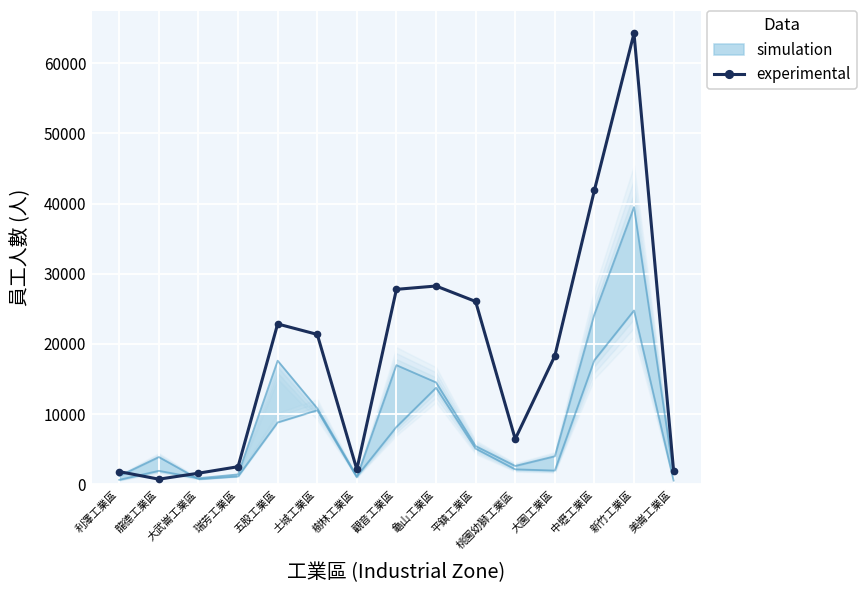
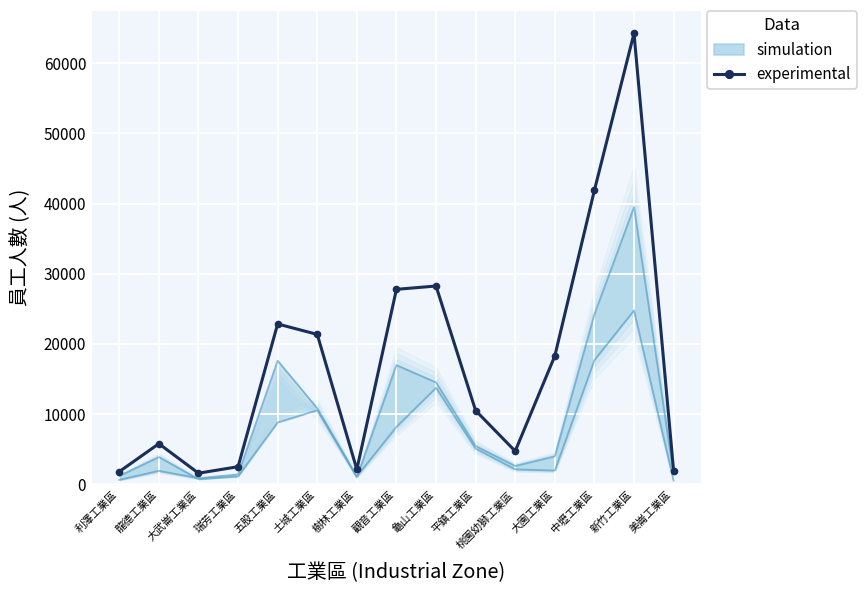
experimental, 龍德工業區: 1000 -> 6000
experimental, 平鎮工業區: 26000 -> 10000
experimental, 桃園幼獅工業區: 6000 -> 5000
